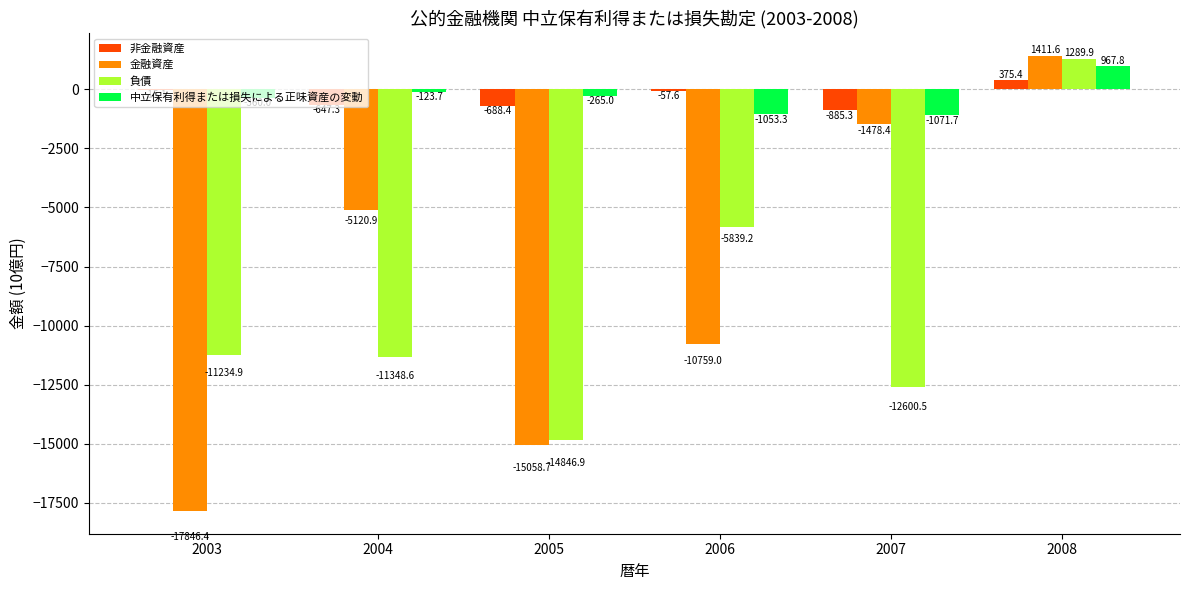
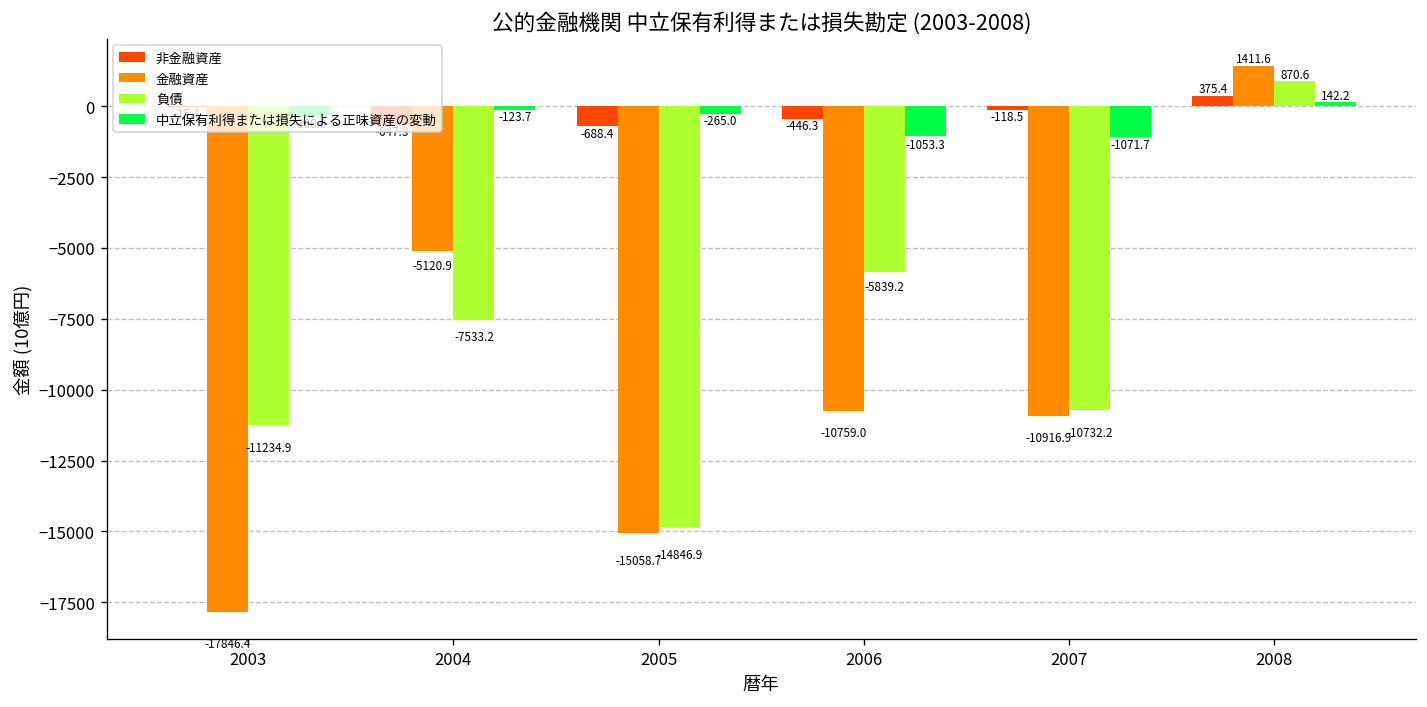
負債, 2004: -11348.6 -> -7533.2
非金融資産, 2006: -57.6 -> -446.3
非金融資産, 2007: -885.3 -> -118.5
金融資産, 2007: -1478.4 -> -10916.9
負債, 2007: -12600.5 -> -10732.2
負債, 2008: 1289.9 -> 870.6
中立保有利得または損失による正味資産の変動, 2008: 967.8 -> 142.2
